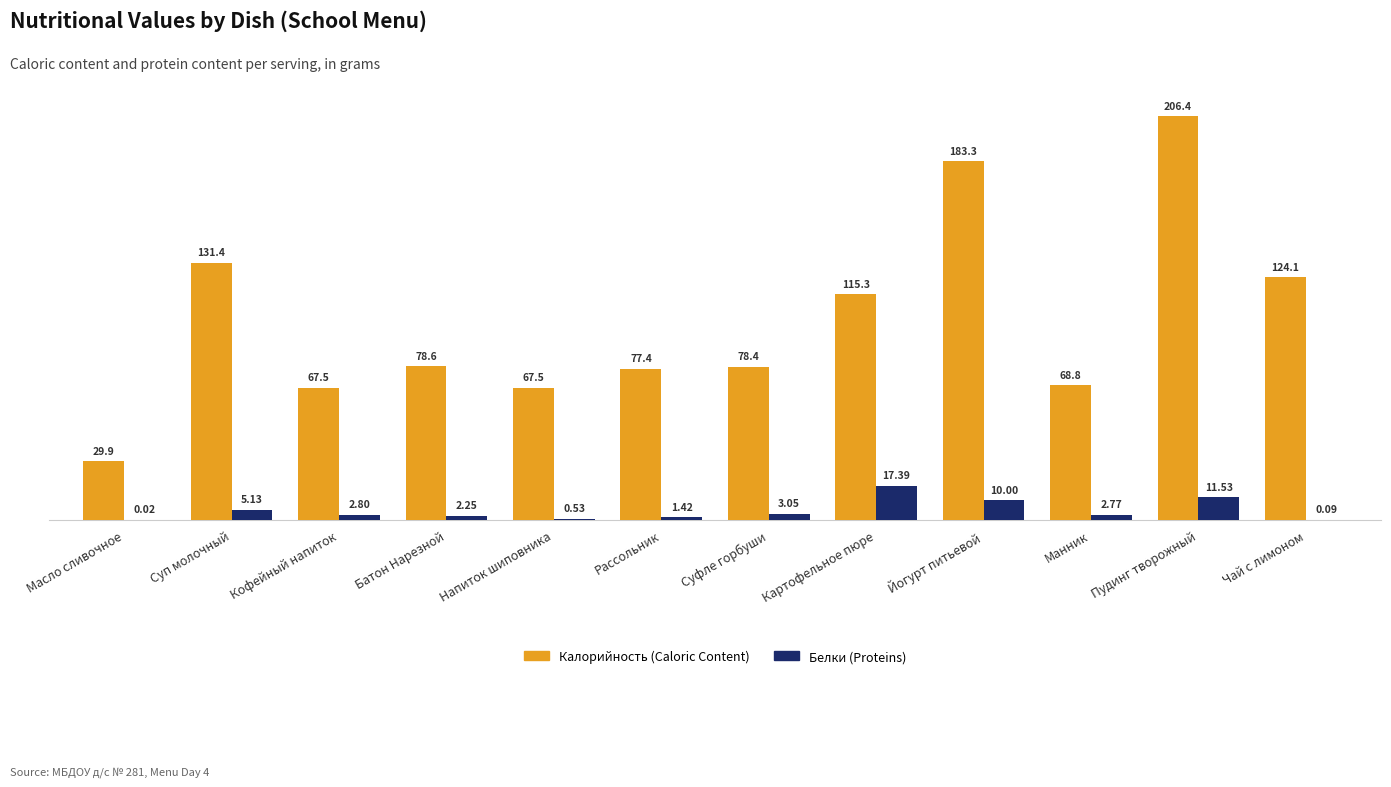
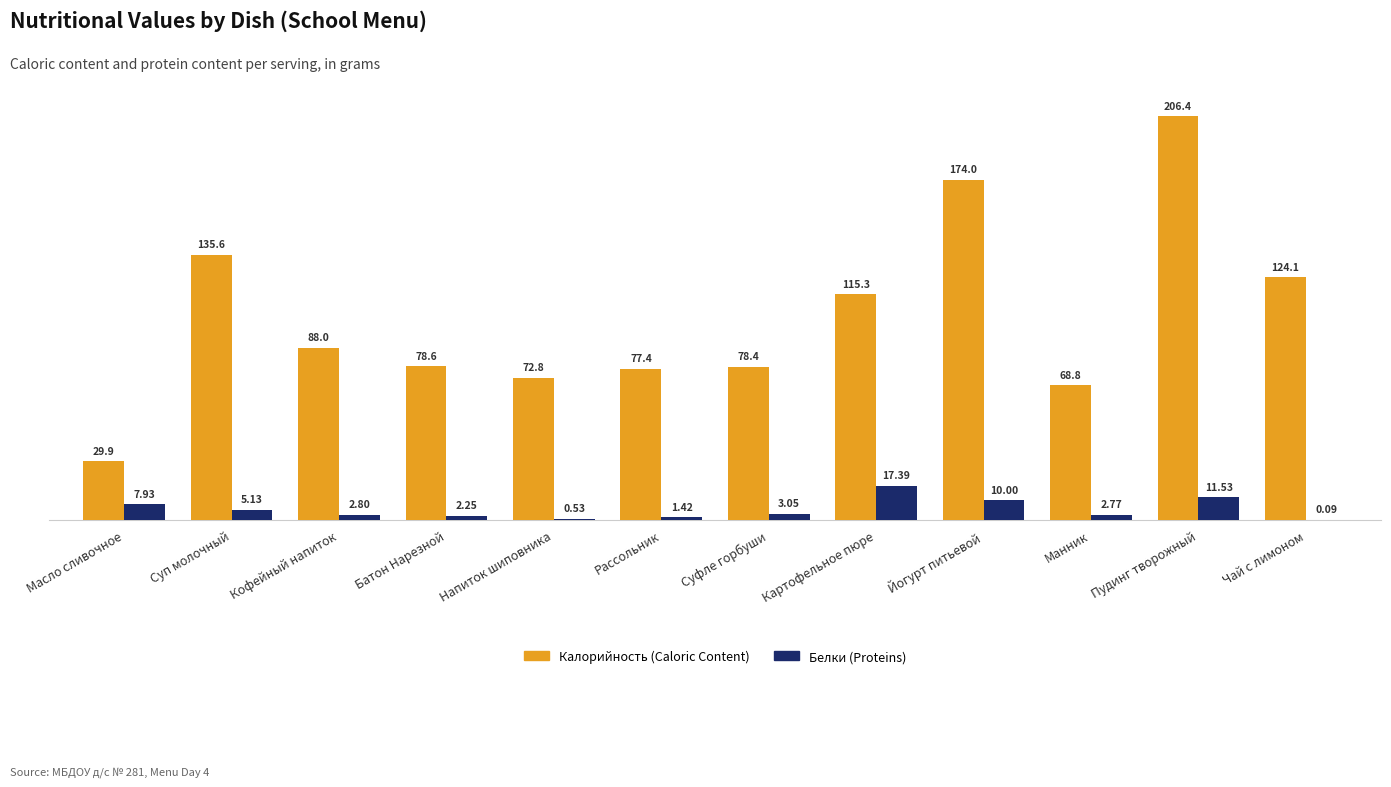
Белки (Proteins), Масло сливочное: 0.02 -> 7.93
Калорийность (Caloric Content), Суп молочный: 131.4 -> 135.6
Калорийность (Caloric Content), Кофейный напиток: 67.5 -> 88.0
Калорийность (Caloric Content), Напиток шиповника: 67.5 -> 72.8
Калорийность (Caloric Content), Йогурт питьевой: 183.3 -> 174.0
